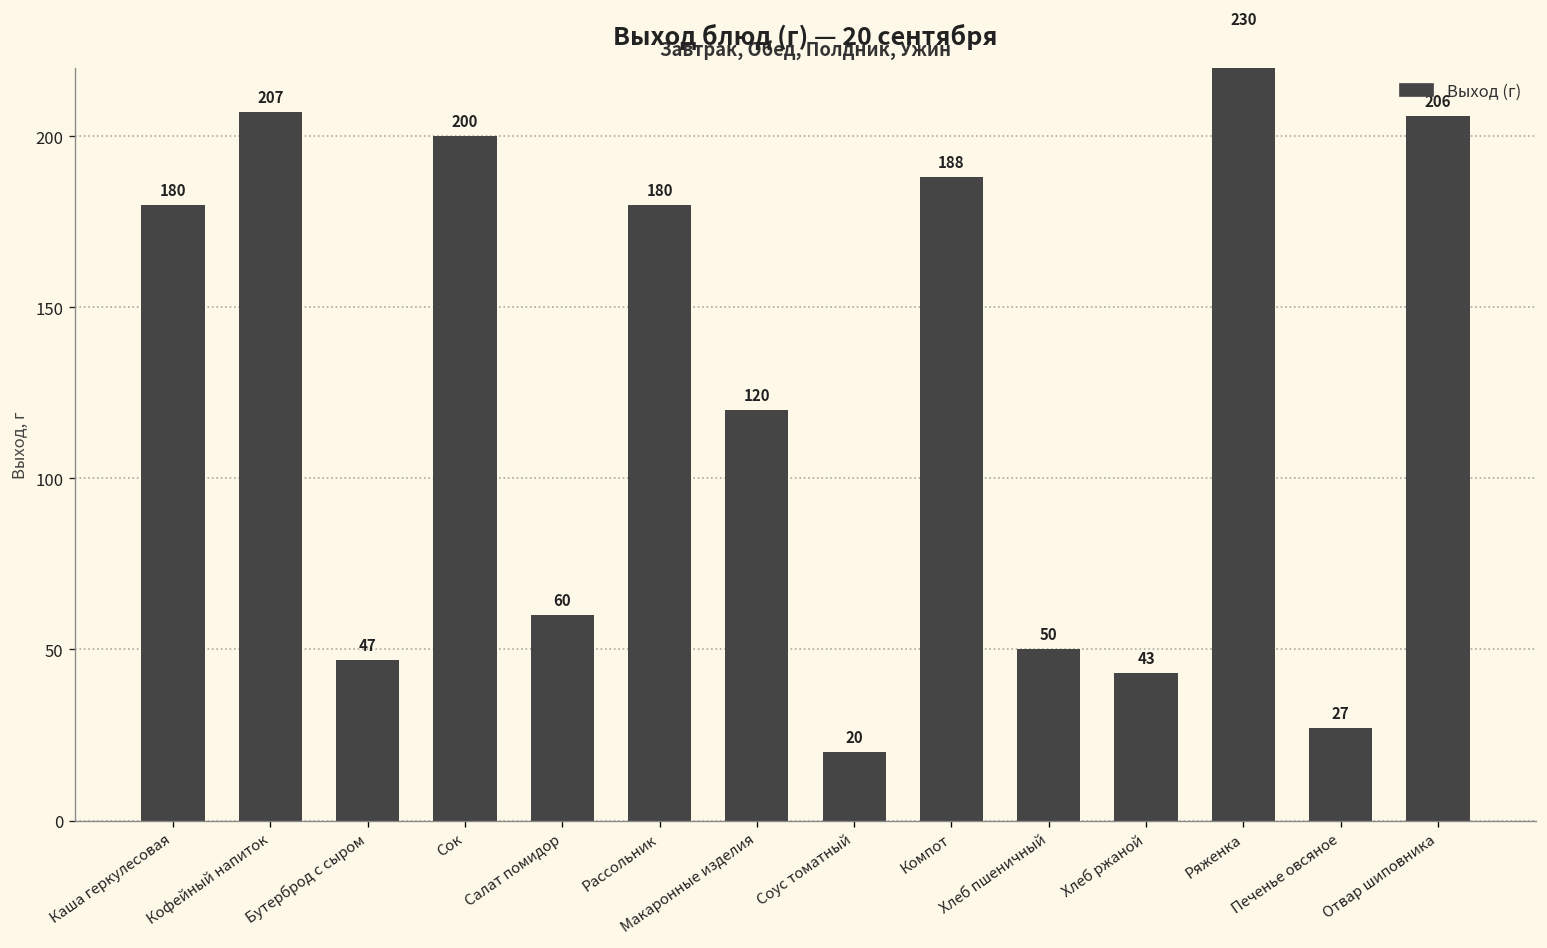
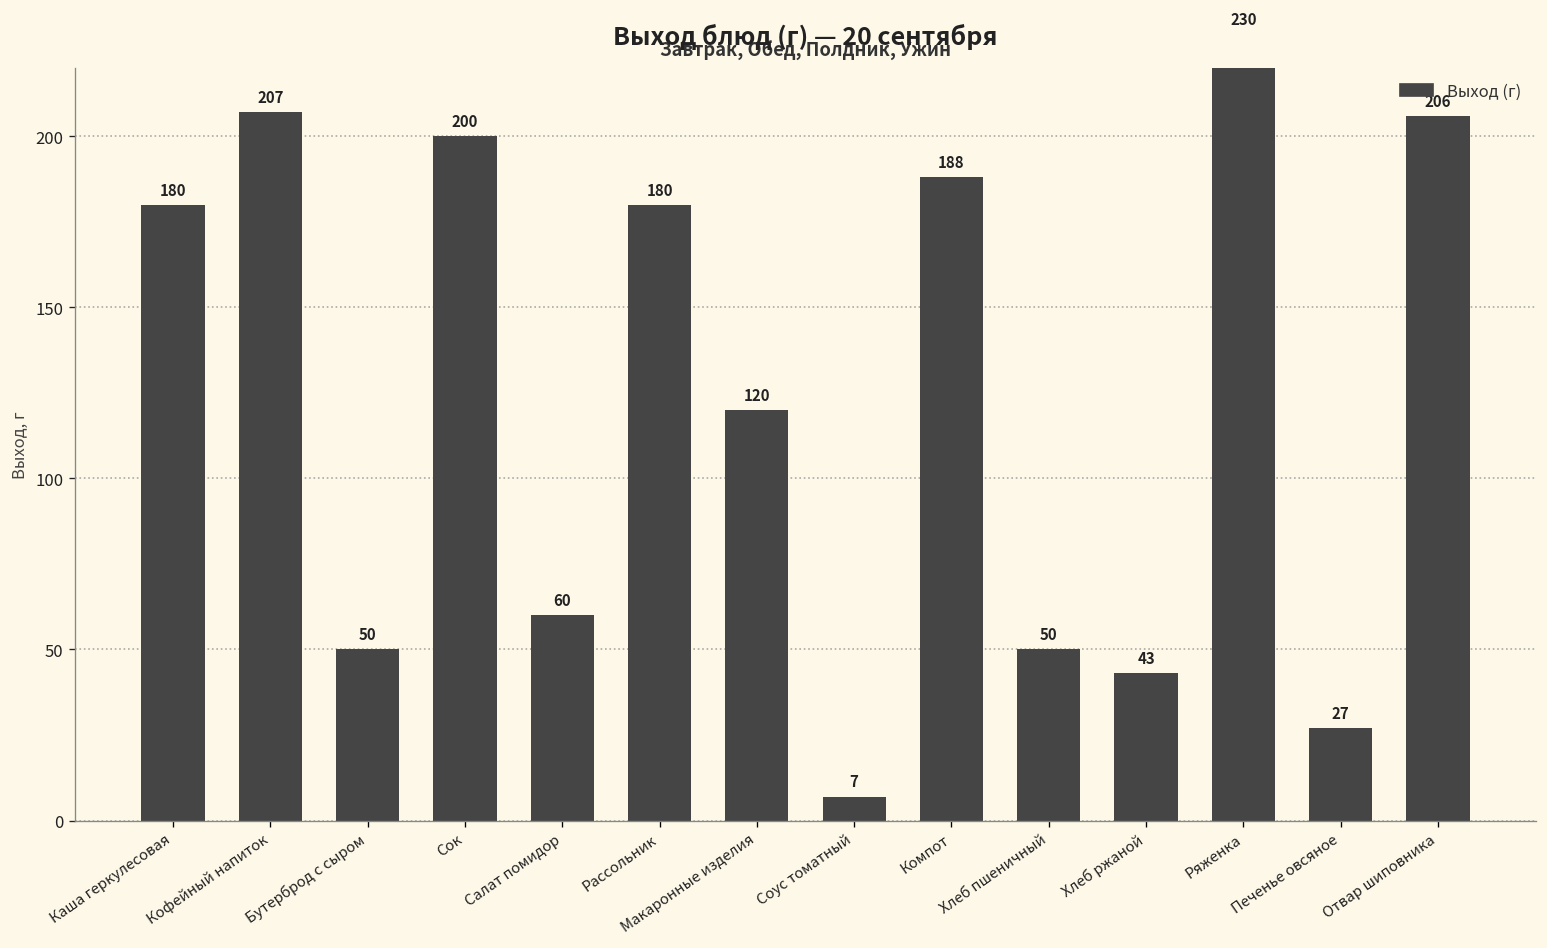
Бутерброд с сыром: 47 -> 50
Соус томатный: 20 -> 7
